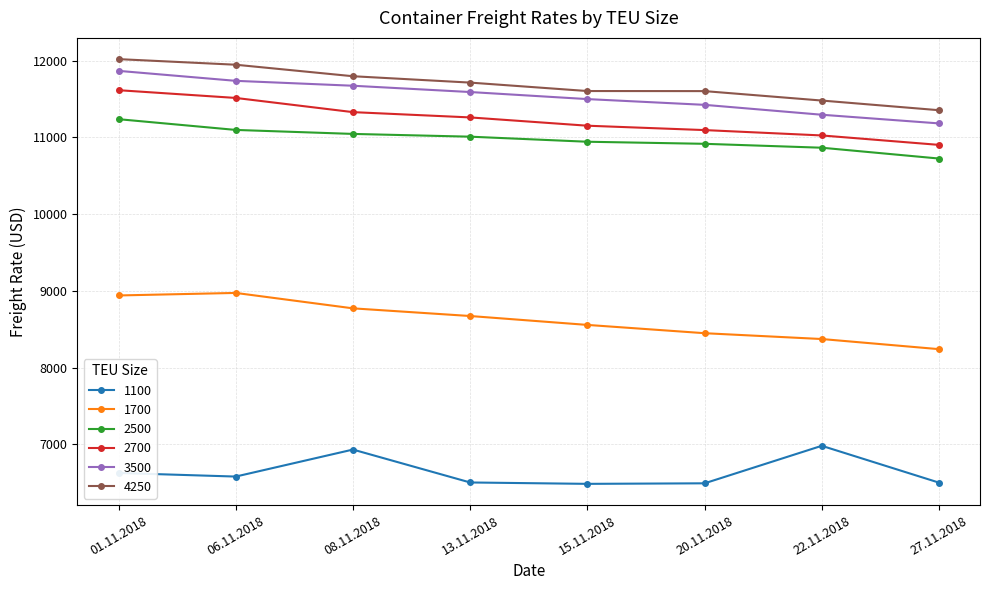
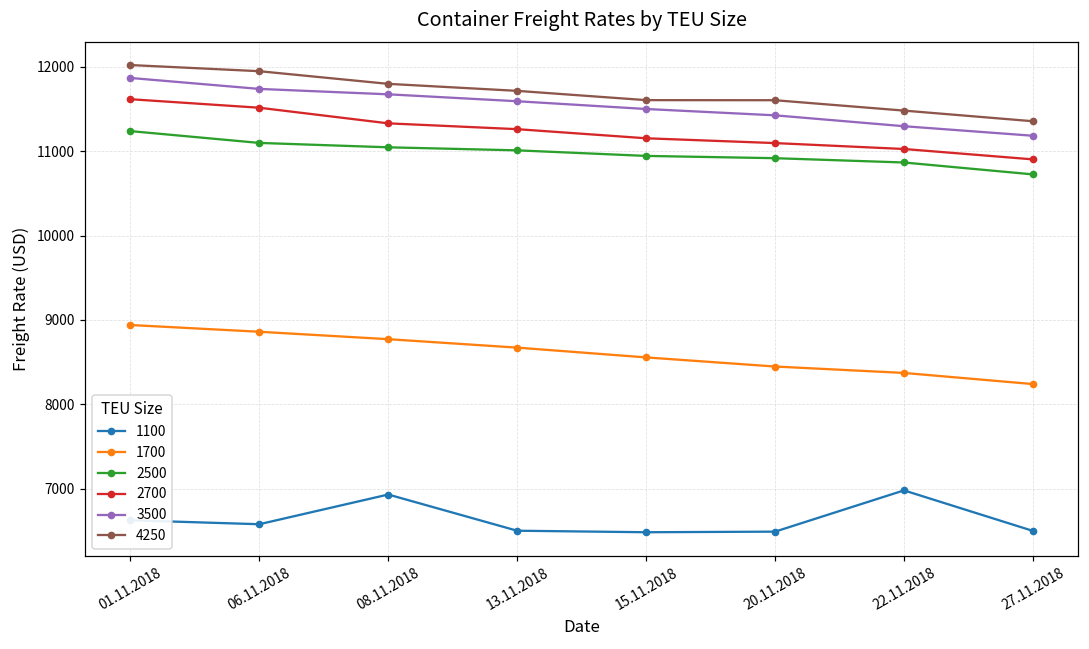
1700, 06.11.2018: 9000 -> 8900
